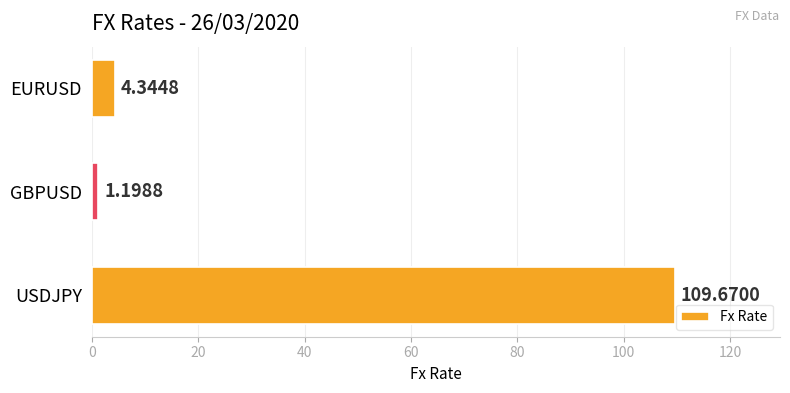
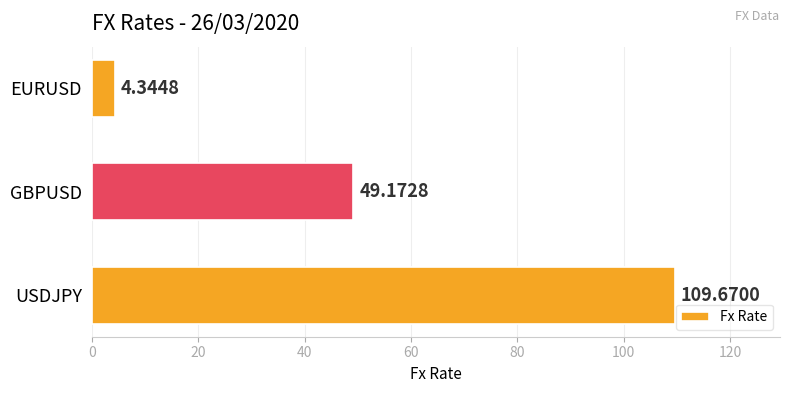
GBPUSD: 1.1988 -> 49.1728
